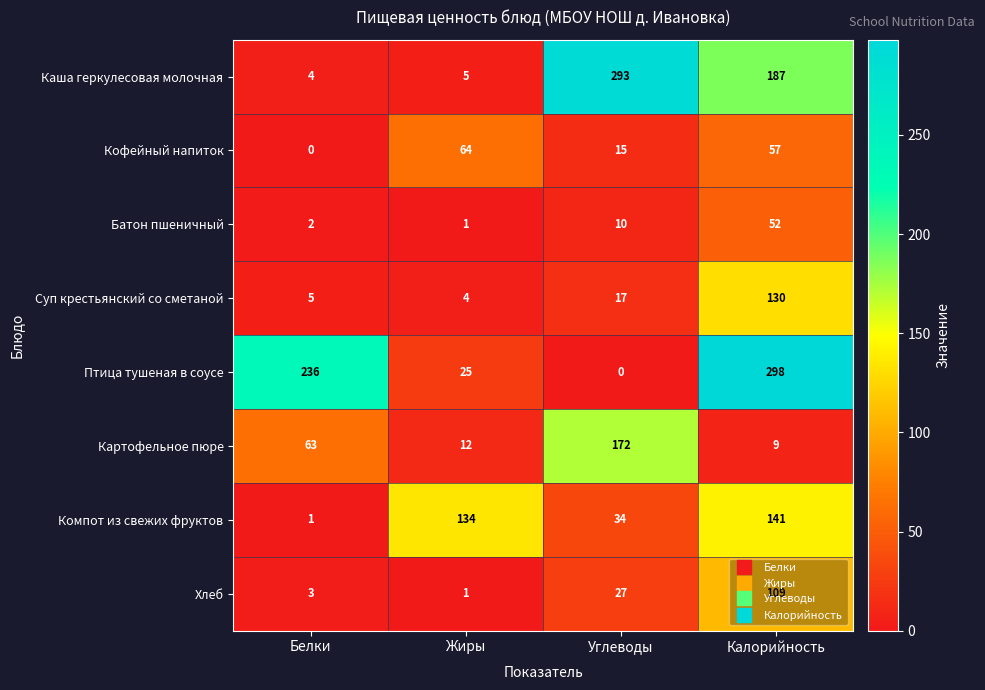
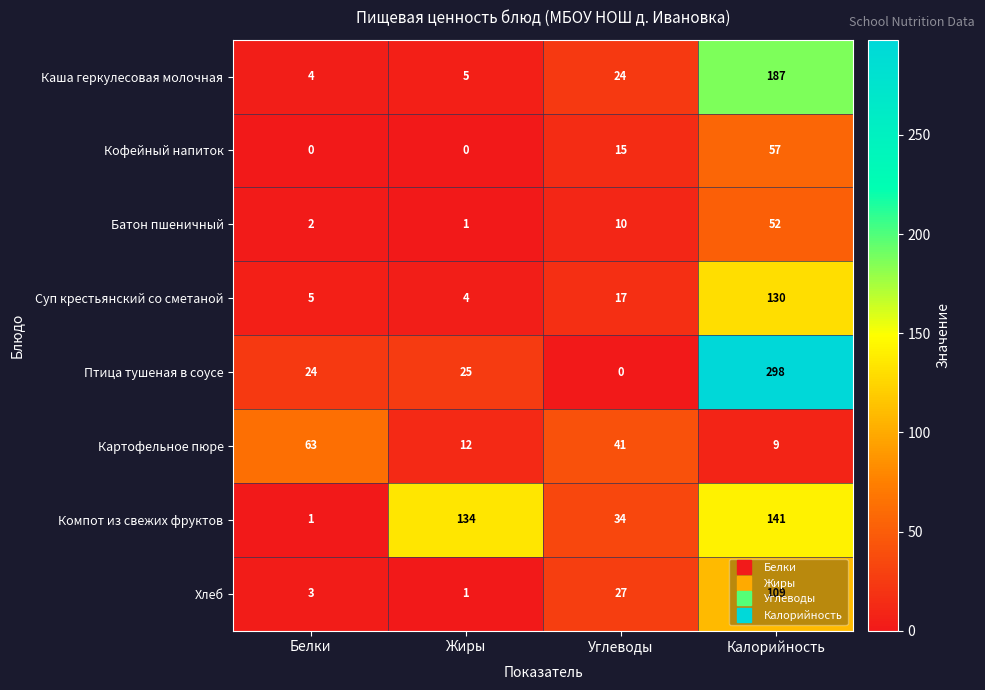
Каша геркулесовая молочная, Углеводы: 293 -> 24
Кофейный напиток, Жиры: 64 -> 0
Птица тушеная в соусе, Белки: 236 -> 24
Картофельное пюре, Углеводы: 172 -> 41
